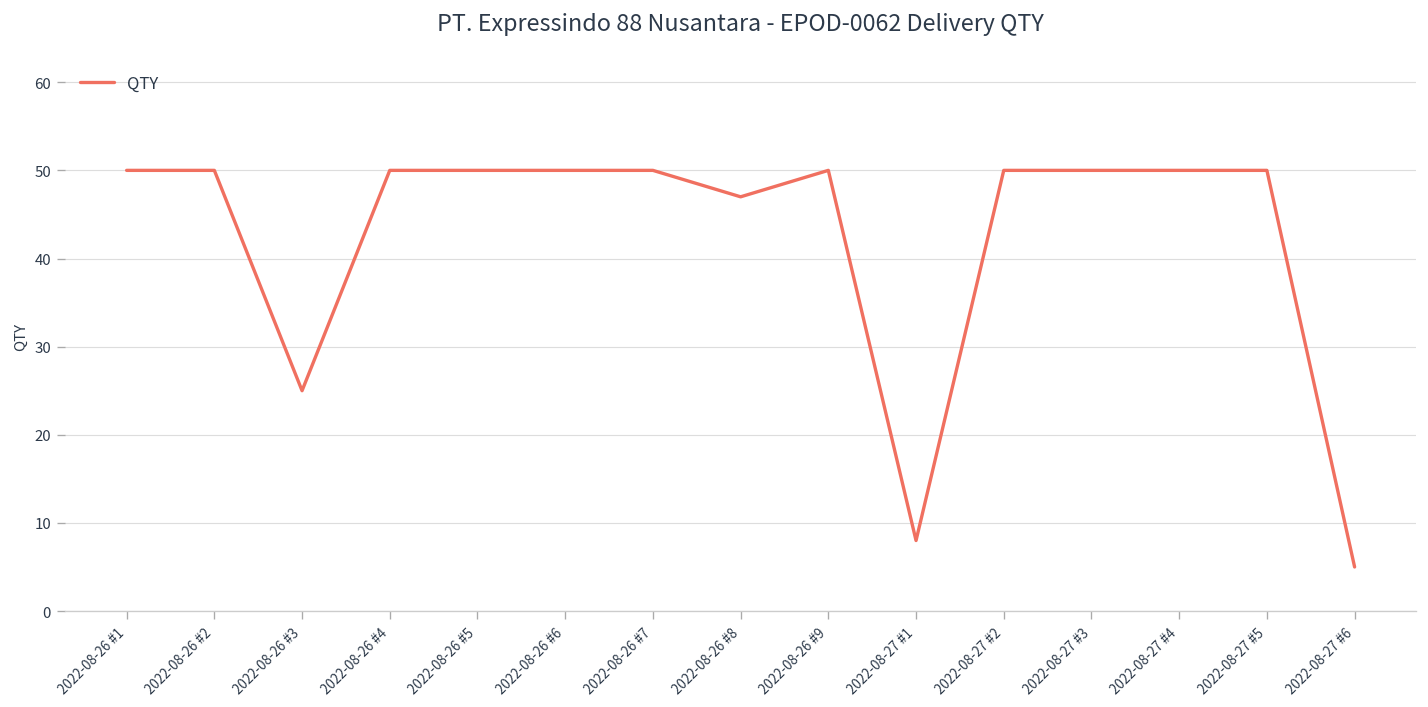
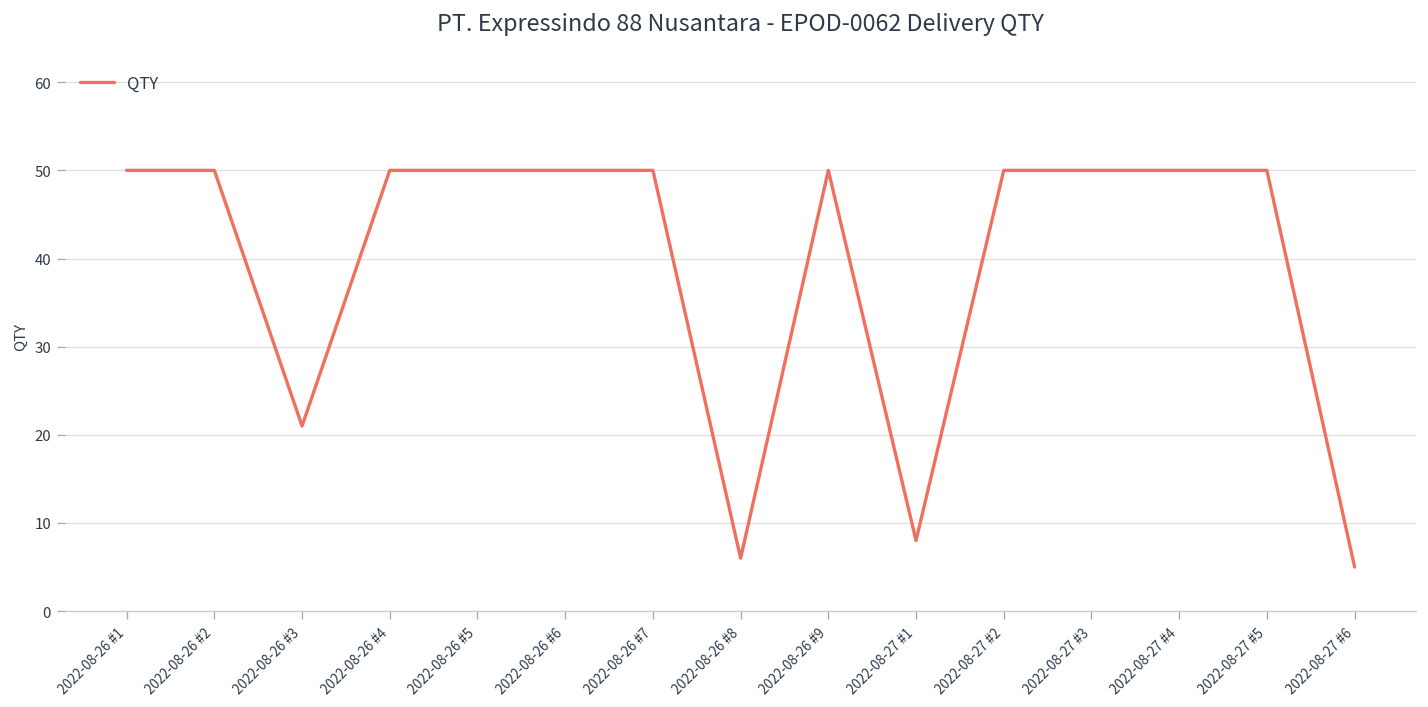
2022-08-26 #3: 25 -> 21
2022-08-26 #8: 47 -> 6
